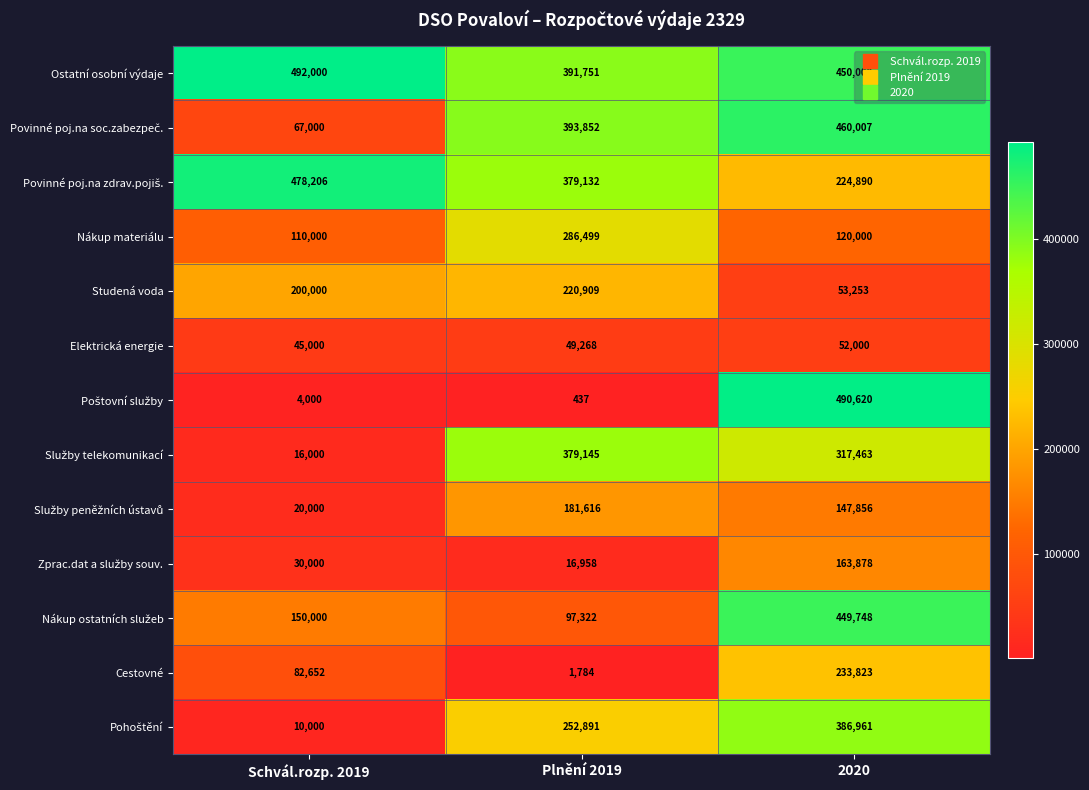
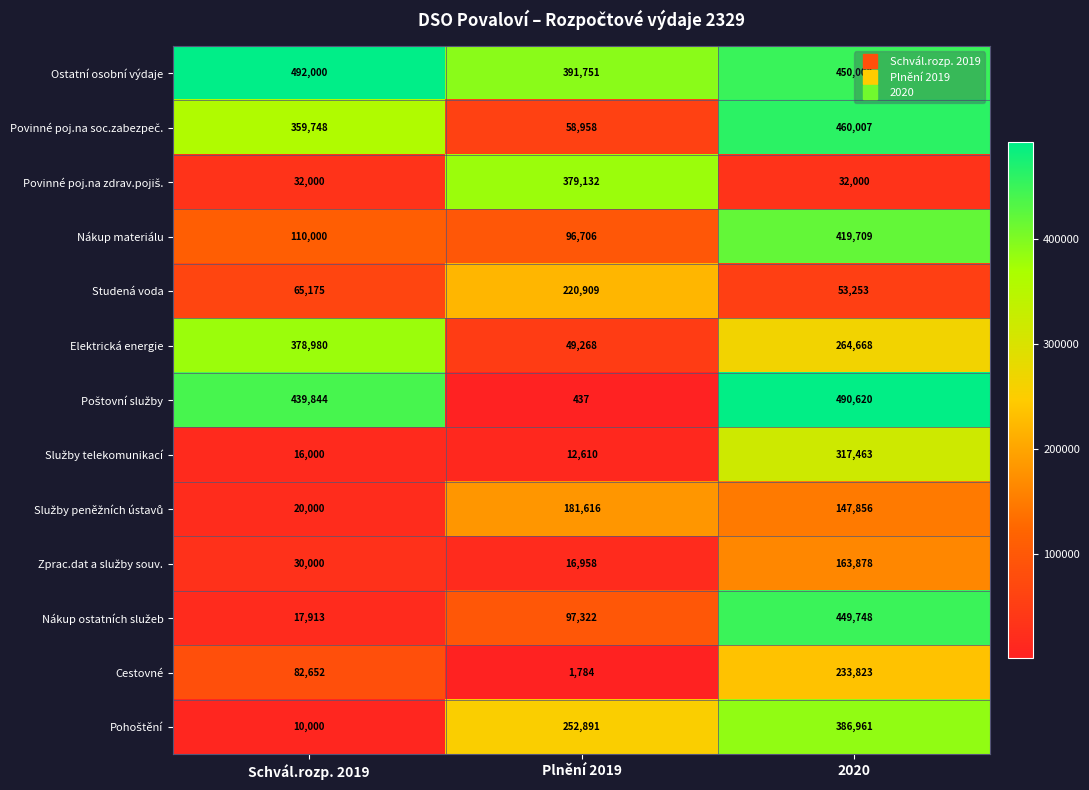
Povinné poj.na soc.zabezpeč., Schvál.rozp. 2019: 67,000 -> 359,748
Povinné poj.na soc.zabezpeč., Plnění 2019: 393,852 -> 58,958
Povinné poj.na zdrav.pojiš., Schvál.rozp. 2019: 478,206 -> 32,000
Povinné poj.na zdrav.pojiš., 2020: 224,890 -> 32,000
Nákup materiálu, Plnění 2019: 286,499 -> 96,706
Nákup materiálu, 2020: 120,000 -> 419,709
Studená voda, Schvál.rozp. 2019: 200,000 -> 65,175
Elektrická energie, Schvál.rozp. 2019: 45,000 -> 378,980
Elektrická energie, 2020: 52,000 -> 264,668
Poštovní služby, Schvál.rozp. 2019: 4,000 -> 439,844
Služby telekomunikací, Plnění 2019: 379,145 -> 12,610
Nákup ostatních služeb, Schvál.rozp. 2019: 150,000 -> 17,913
